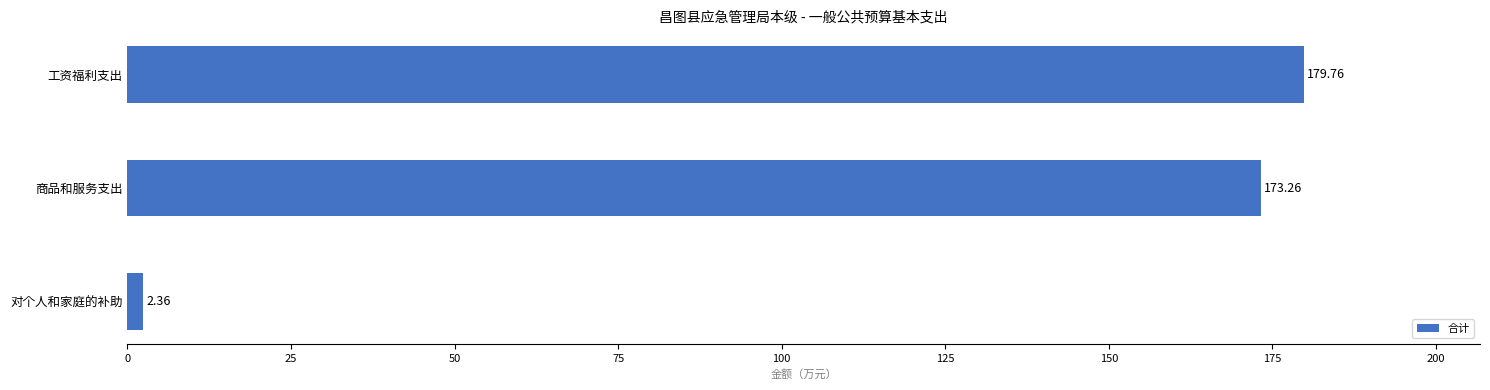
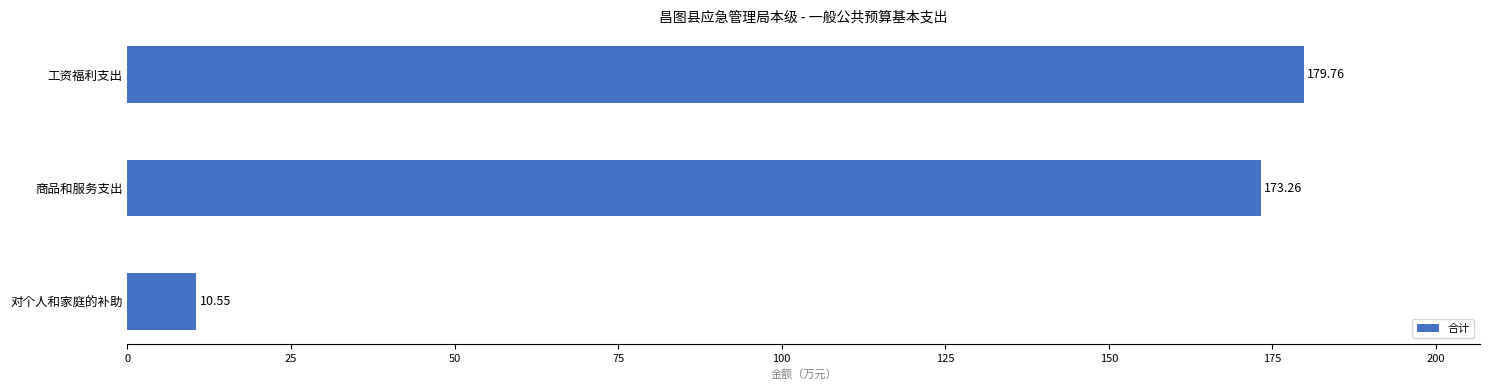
对个人和家庭的补助: 2.36 -> 10.55
